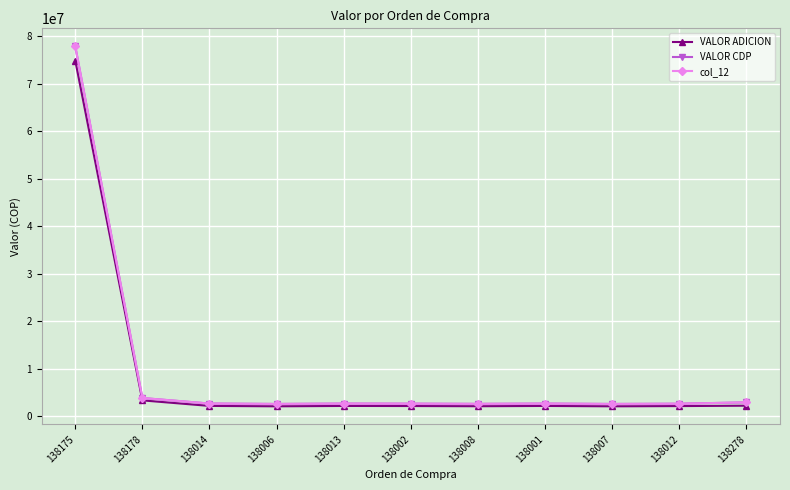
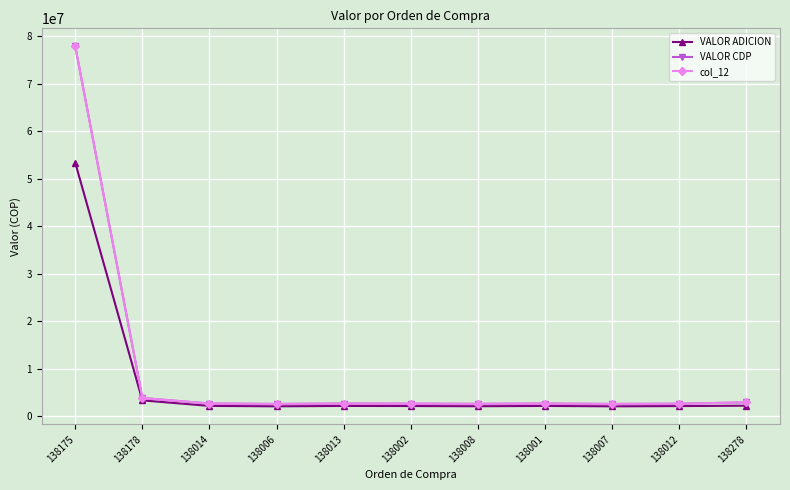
VALOR ADICION, 138175: 75000000 -> 53000000
